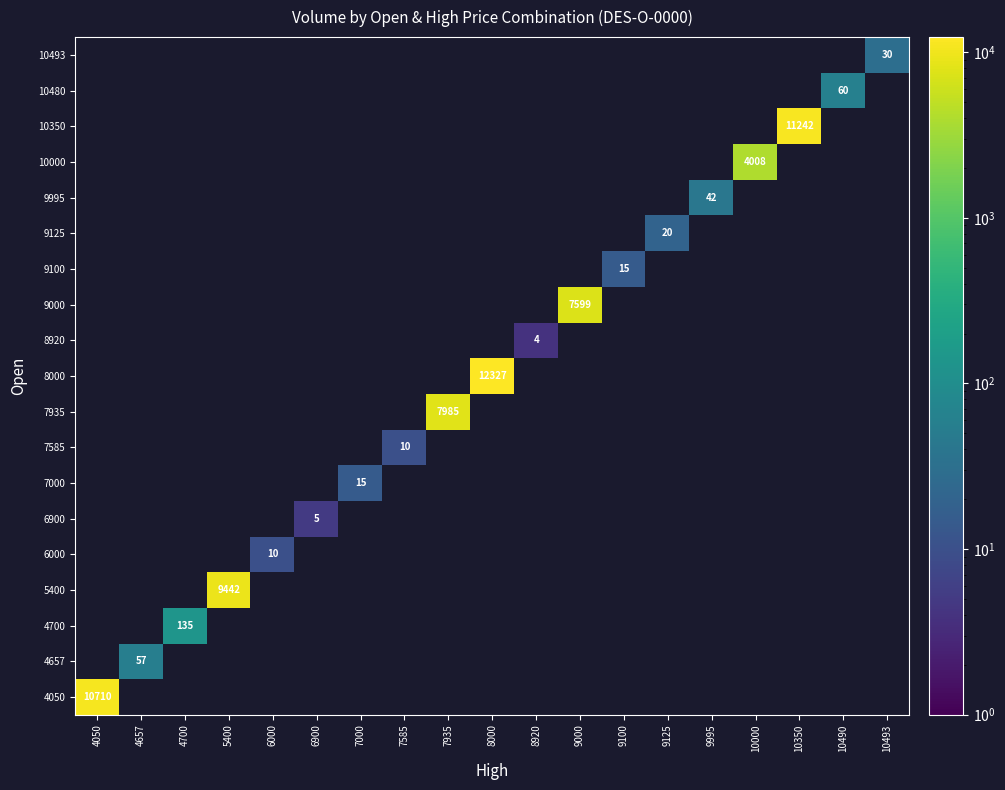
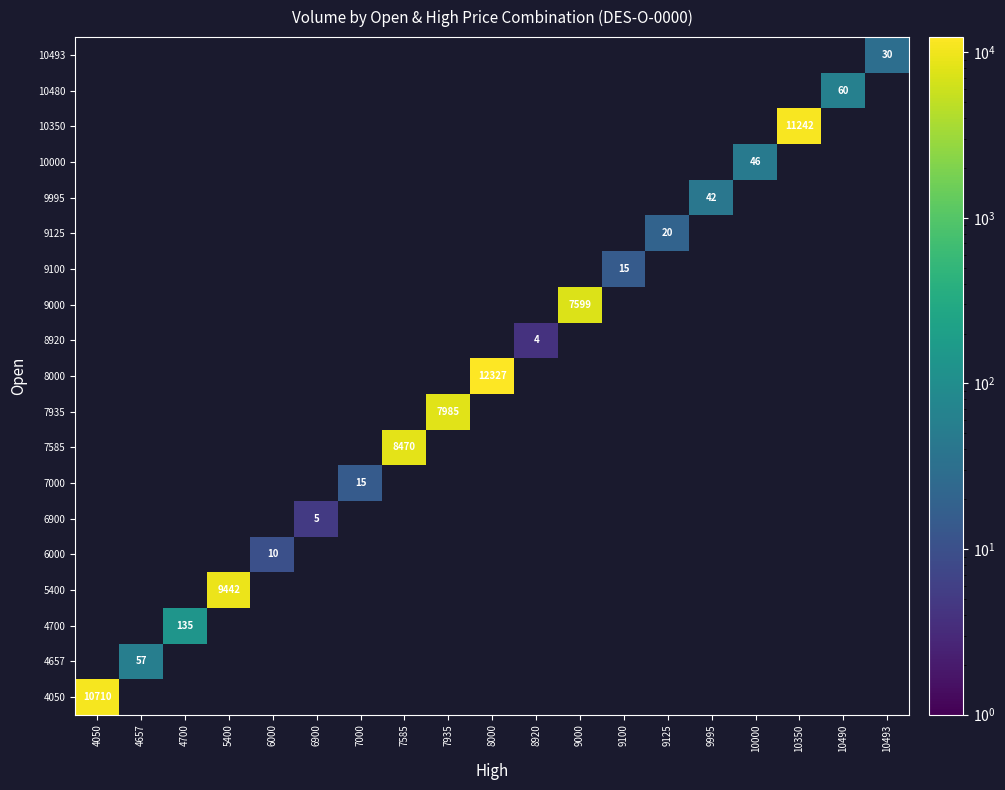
10000, 10000: 4008 -> 46
7585, 7585: 10 -> 8470
